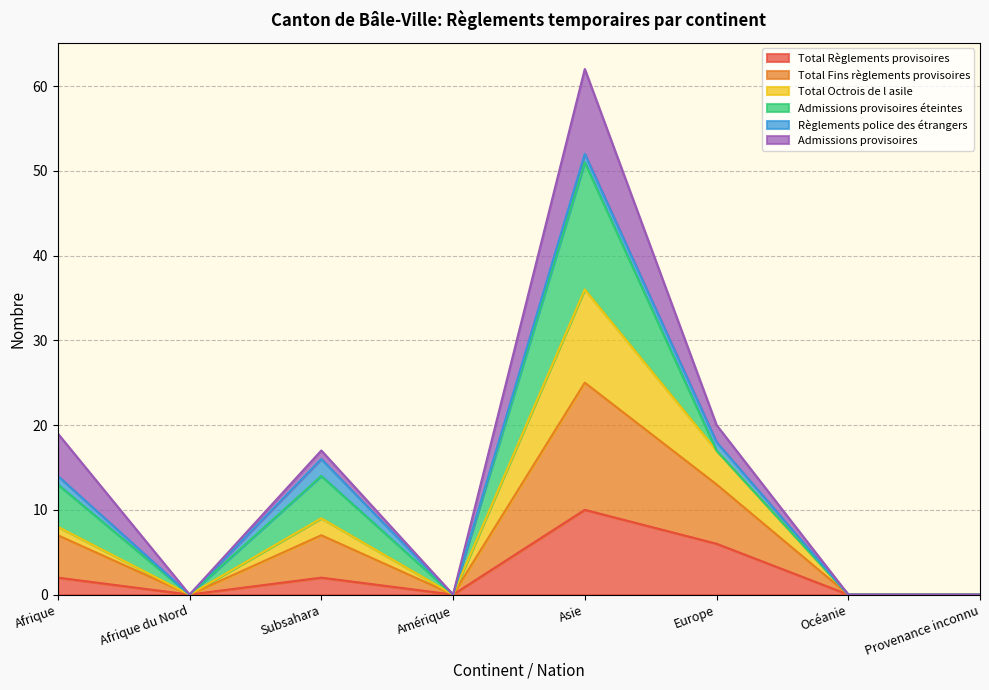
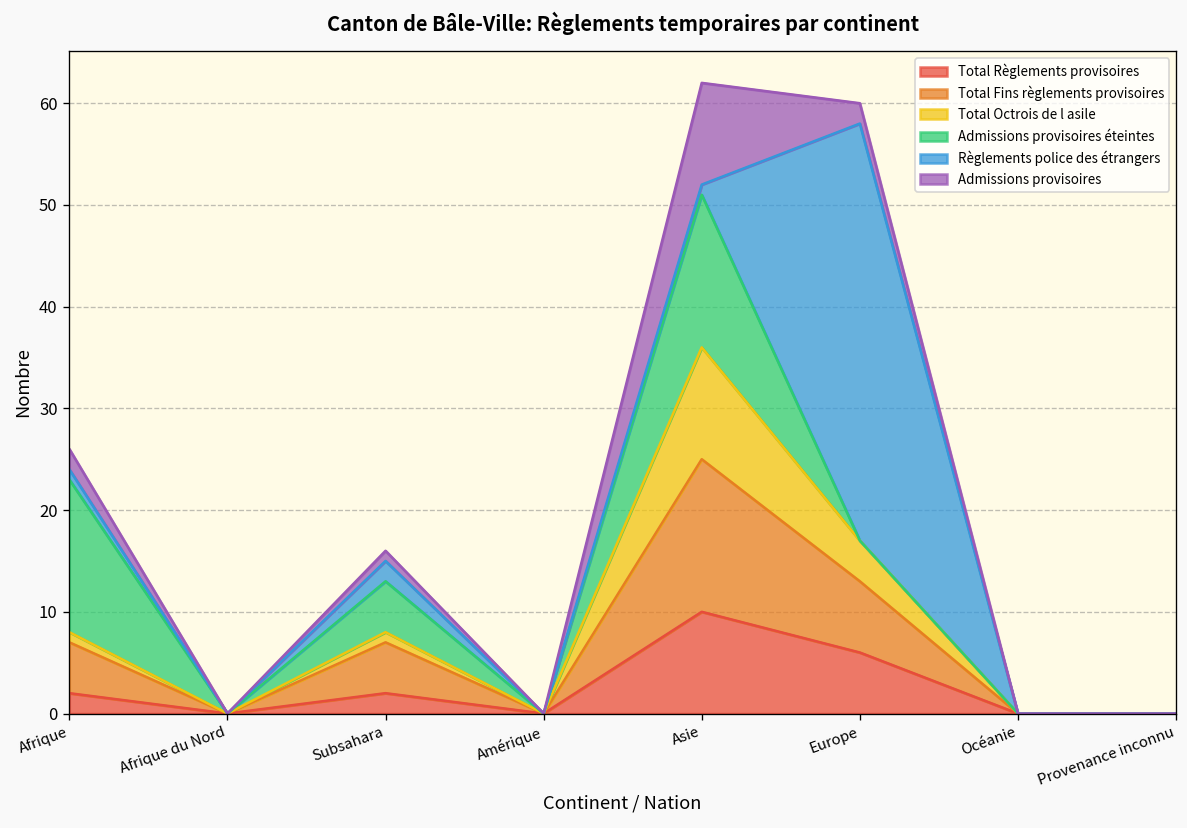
Admissions provisoires éteintes, Afrique: 5 -> 15
Admissions provisoires, Afrique: 5 -> 2
Total Octrois de l asile, Subsahara: 2 -> 1
Règlements police des étrangers, Europe: 1 -> 41
